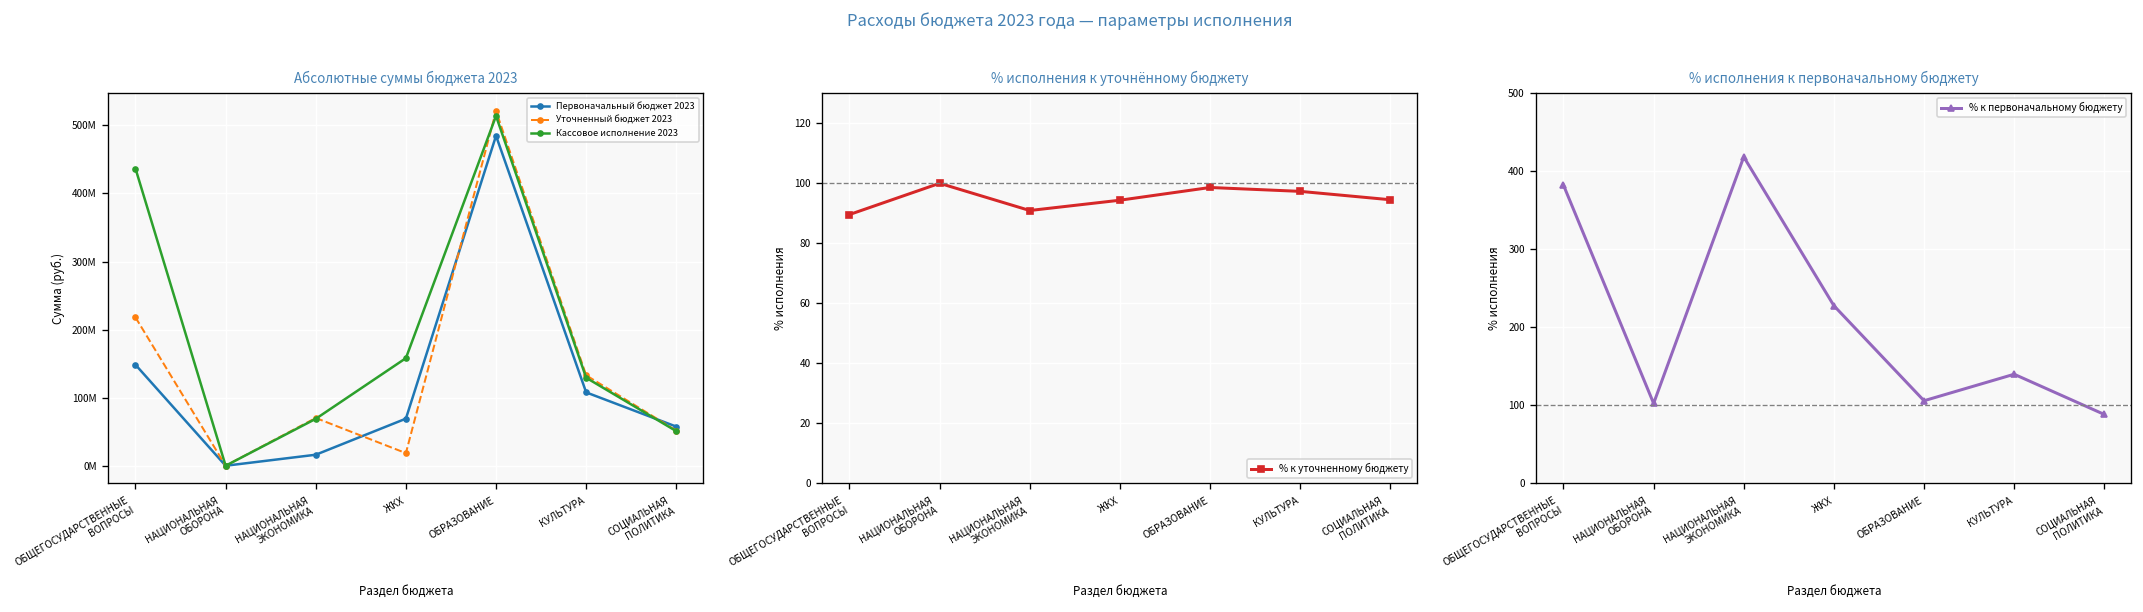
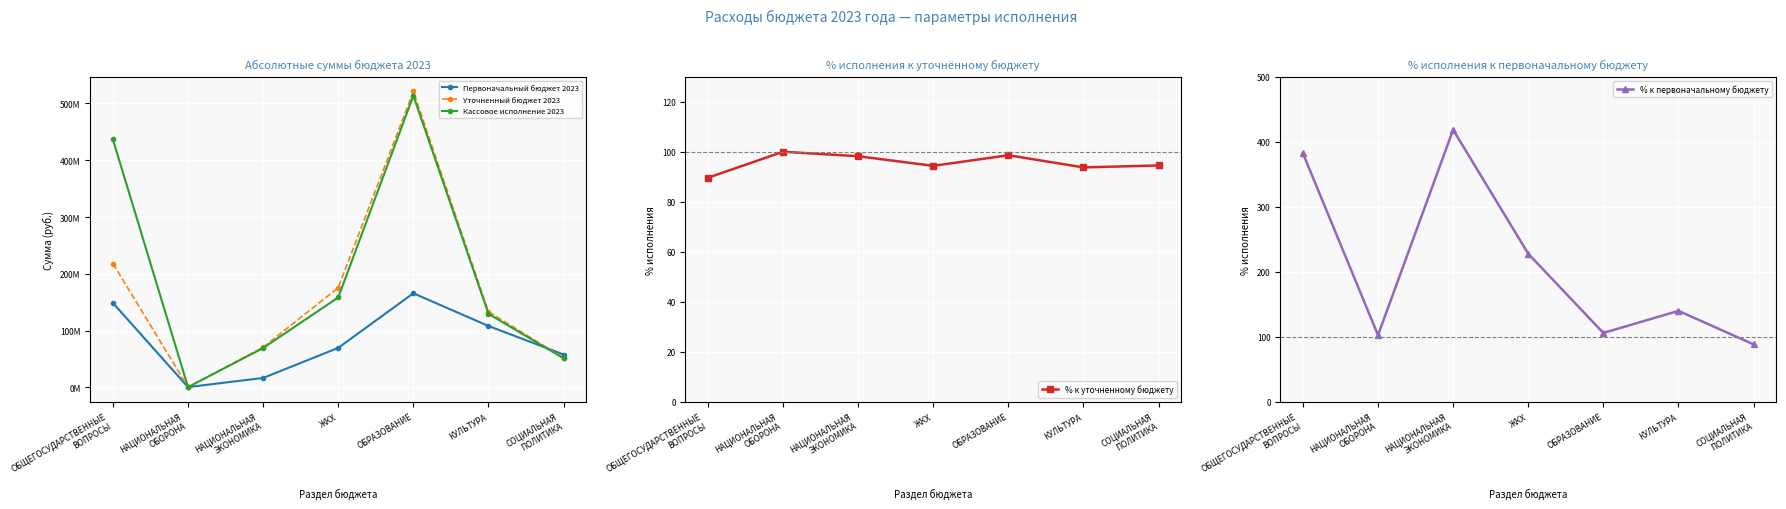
Абсолютные суммы бюджета 2023, Уточненный бюджет 2023, ЖКХ: 20000000 -> 180000000
Абсолютные суммы бюджета 2023, Первоначальный бюджет 2023, ОБРАЗОВАНИЕ: 480000000 -> 170000000
% исполнения к уточнённому бюджету, НАЦИОНАЛЬНАЯ ЭКОНОМИКА: 91 -> 98
% исполнения к уточнённому бюджету, КУЛЬТУРА: 97 -> 94
